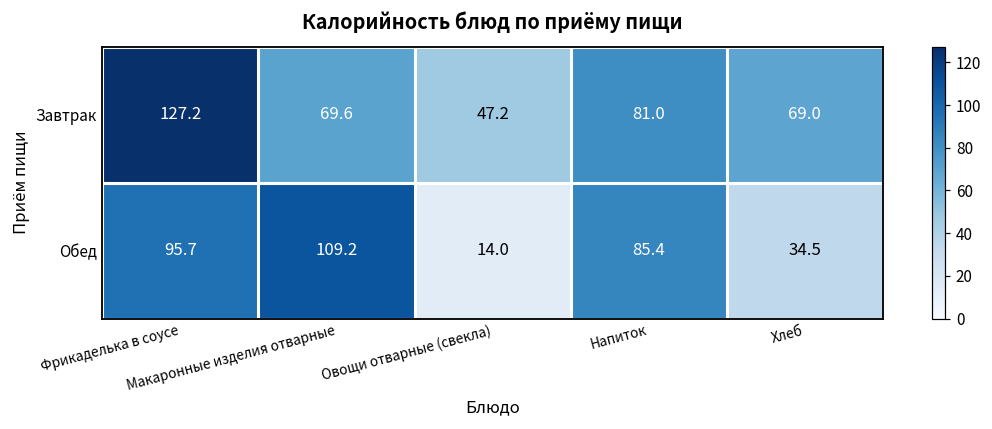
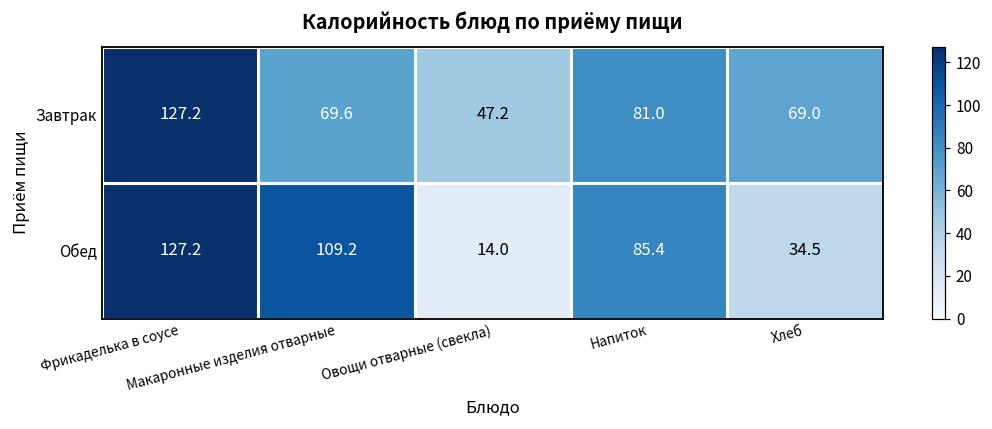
Обед, Фрикаделька в соусе: 95.7 -> 127.2
